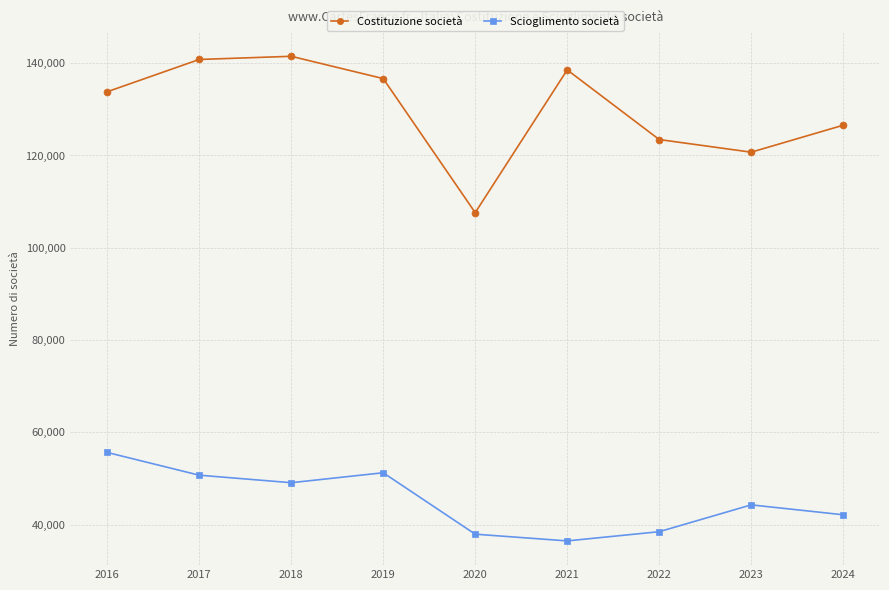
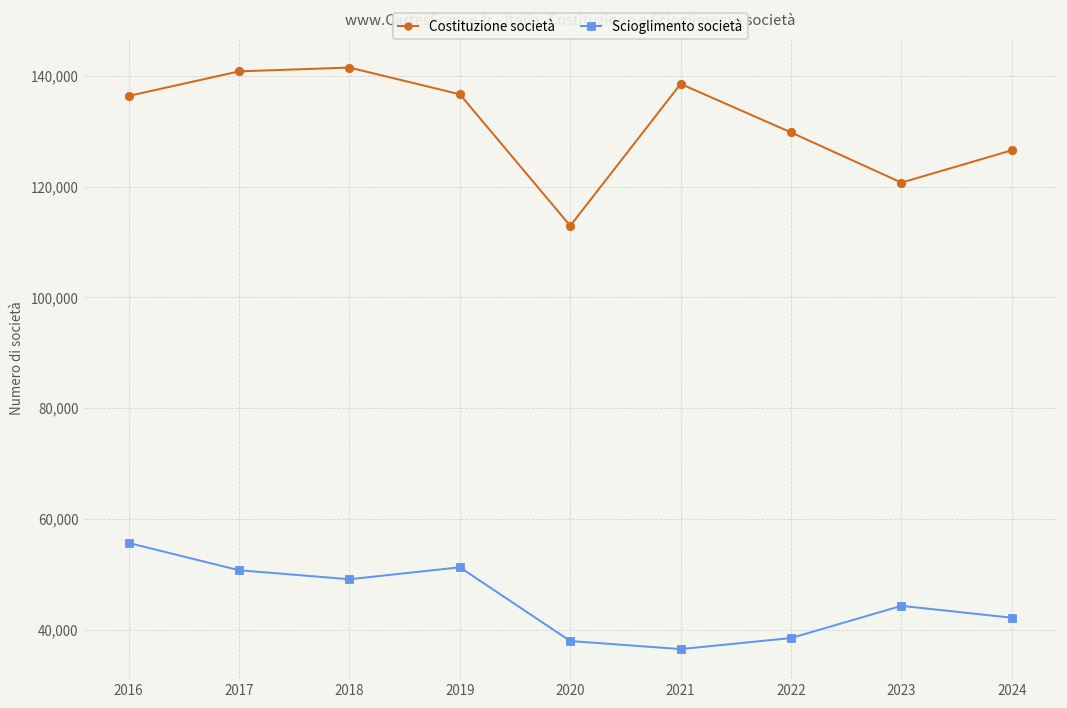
Costituzione società, 2016: 134,000 -> 136,000
Costituzione società, 2020: 108,000 -> 113,000
Costituzione società, 2022: 123,000 -> 130,000
